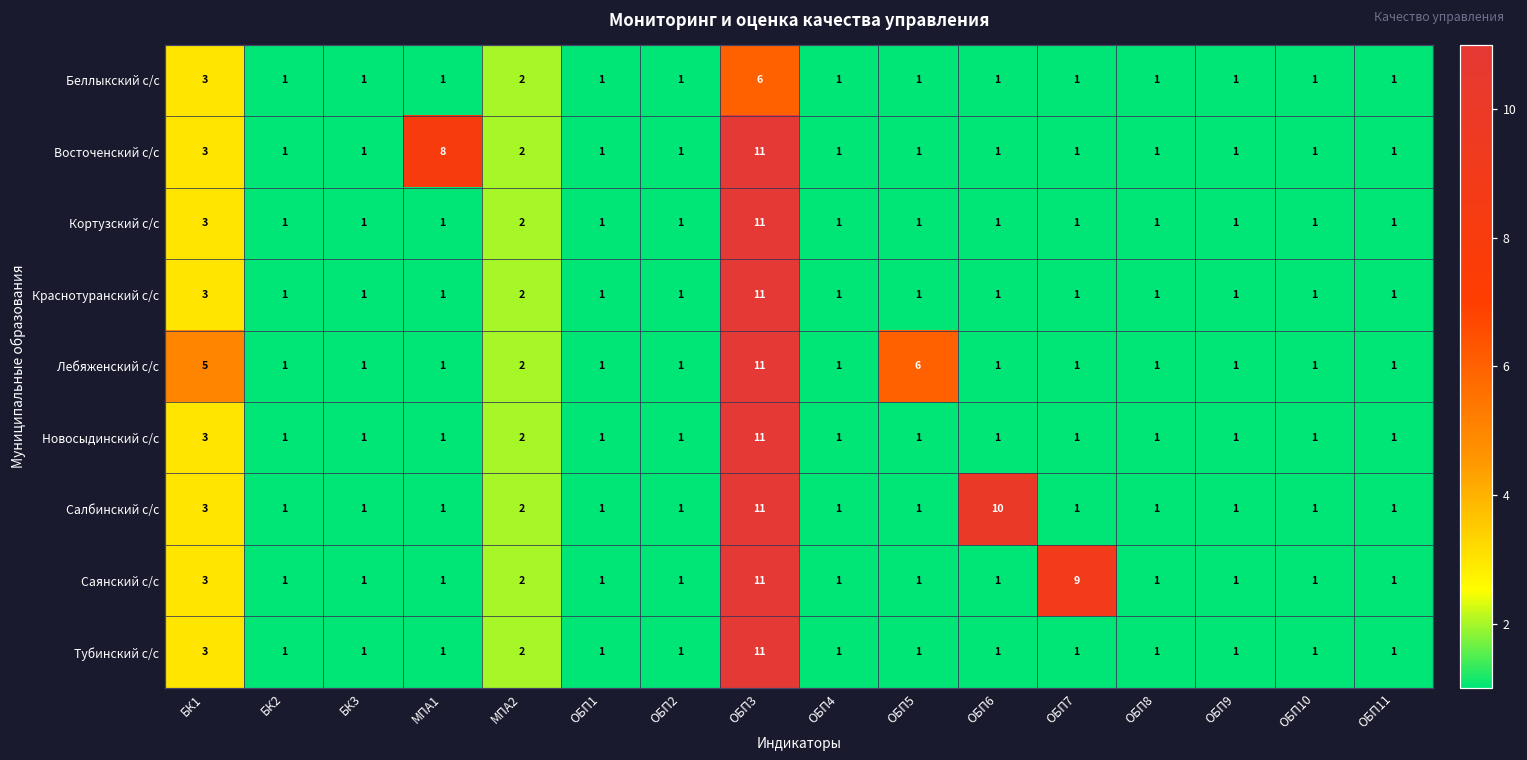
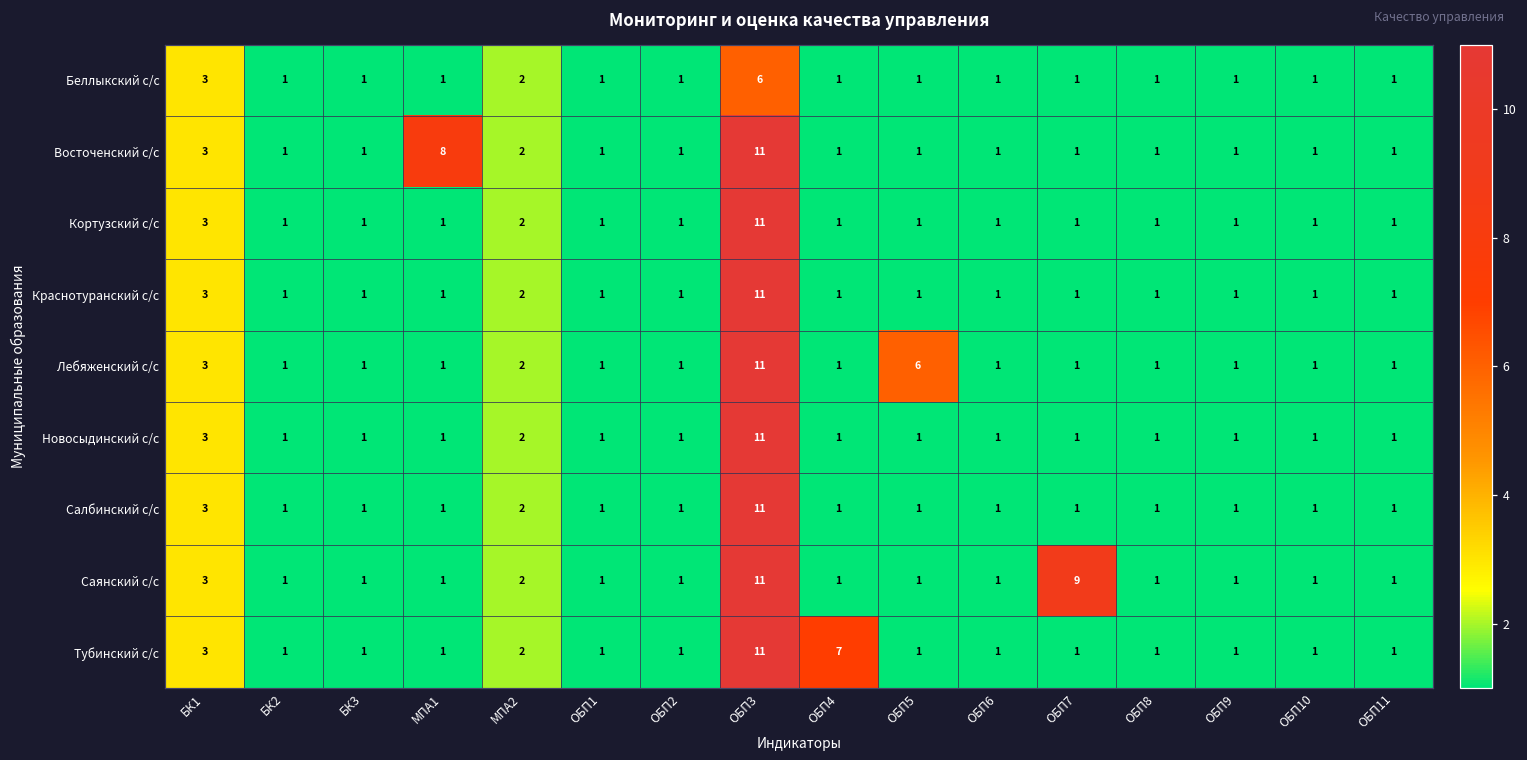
Лебяженский с/с, БК1: 5 -> 3
Салбинский с/с, ОБП6: 10 -> 1
Тубинский с/с, ОБП4: 1 -> 7
